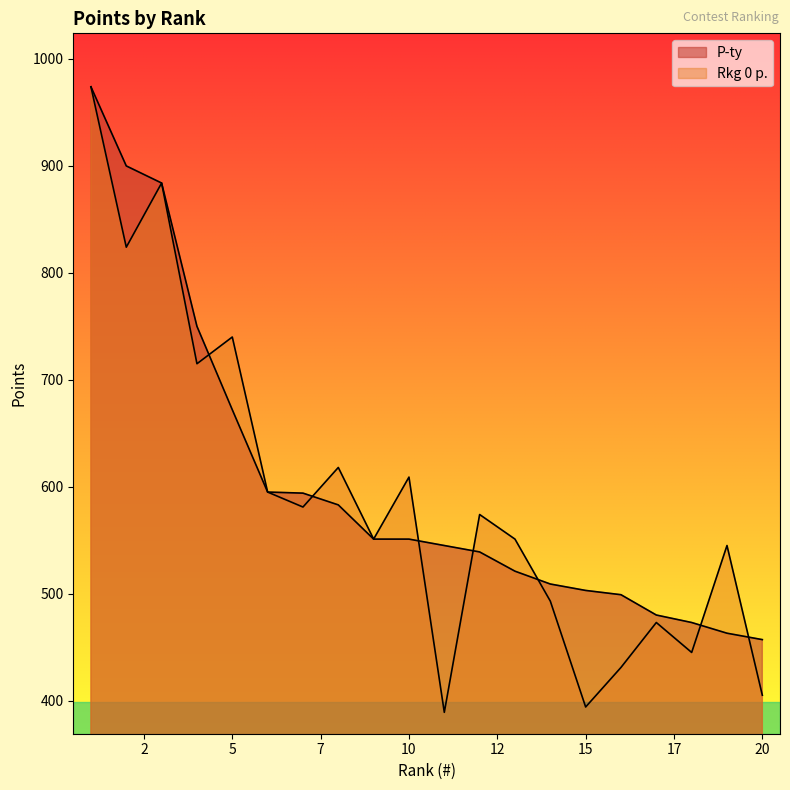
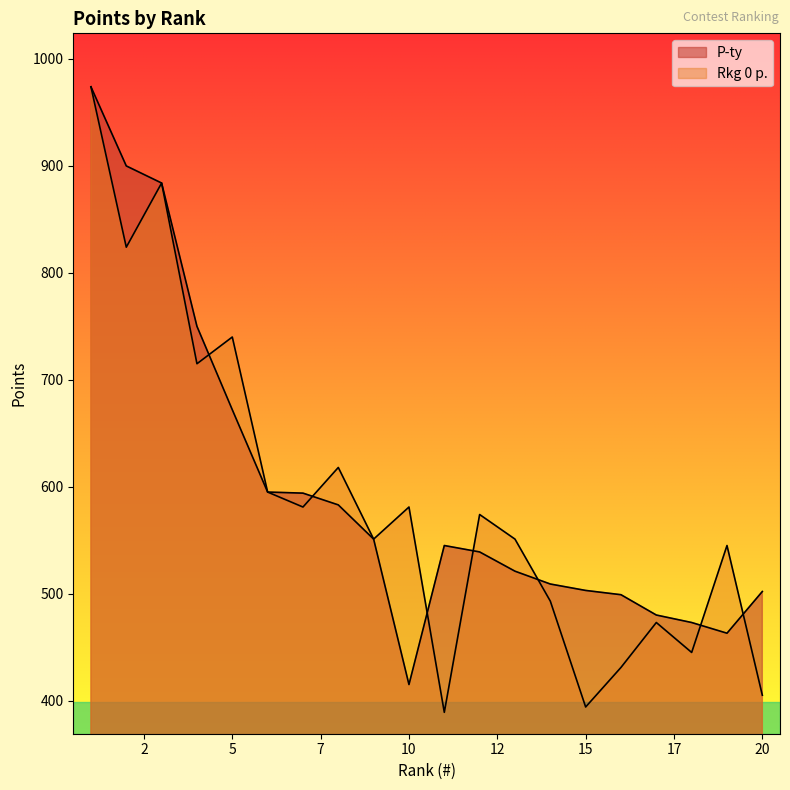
P-ty, 10: 551 -> 415
Rkg 0 p., 10: 609 -> 581
P-ty, 20: 457 -> 502
